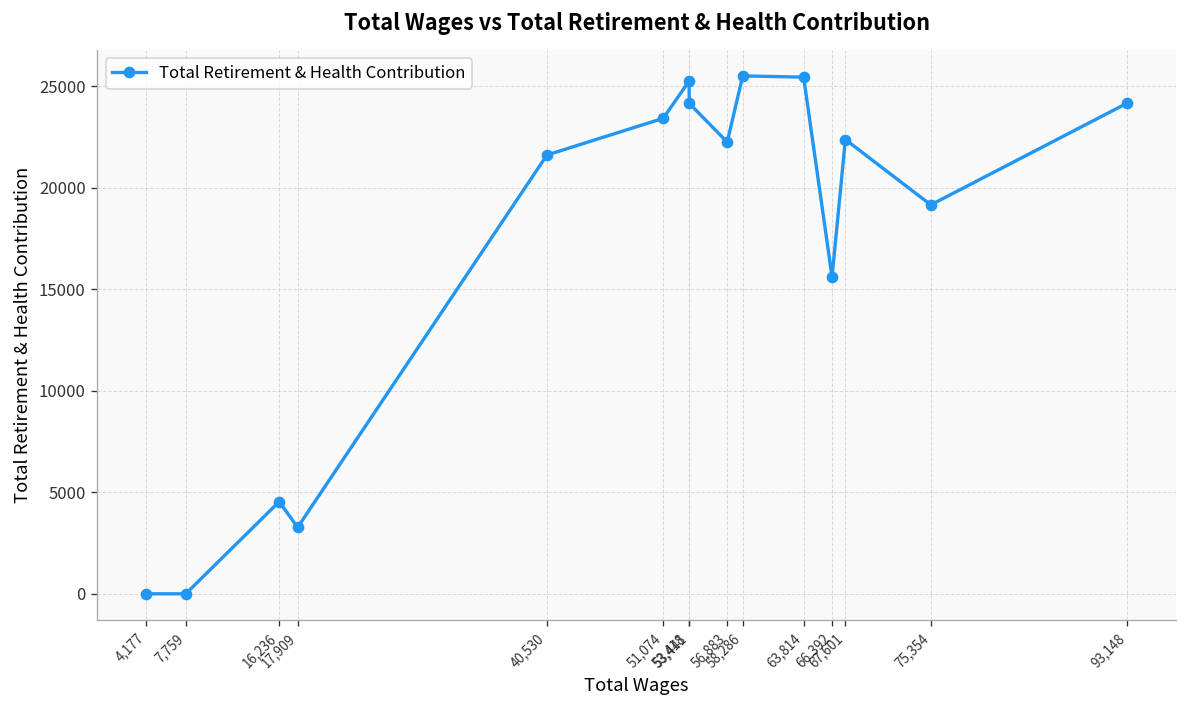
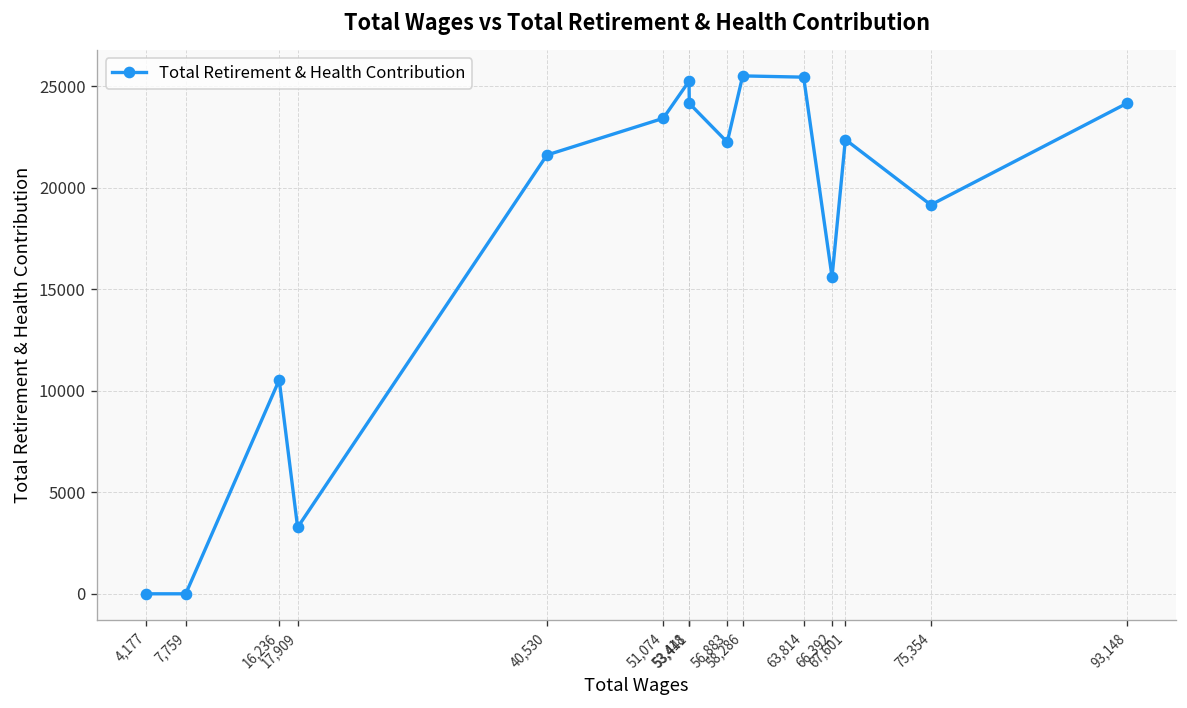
16,236: 4500 -> 10500
